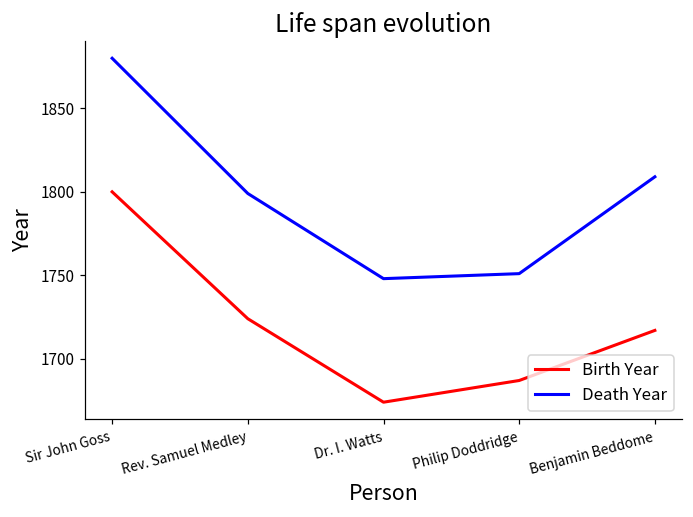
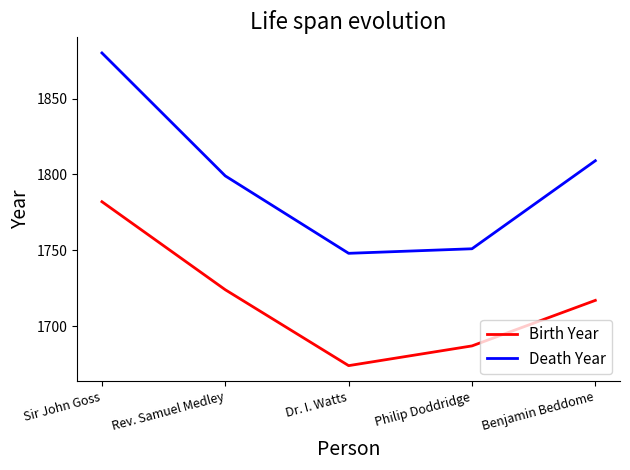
Birth Year, Sir John Goss: 1800 -> 1782
